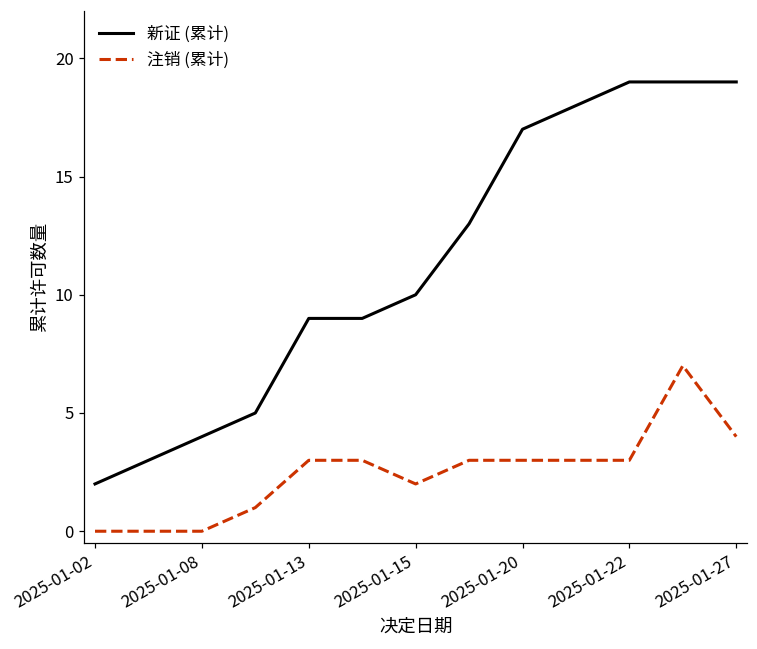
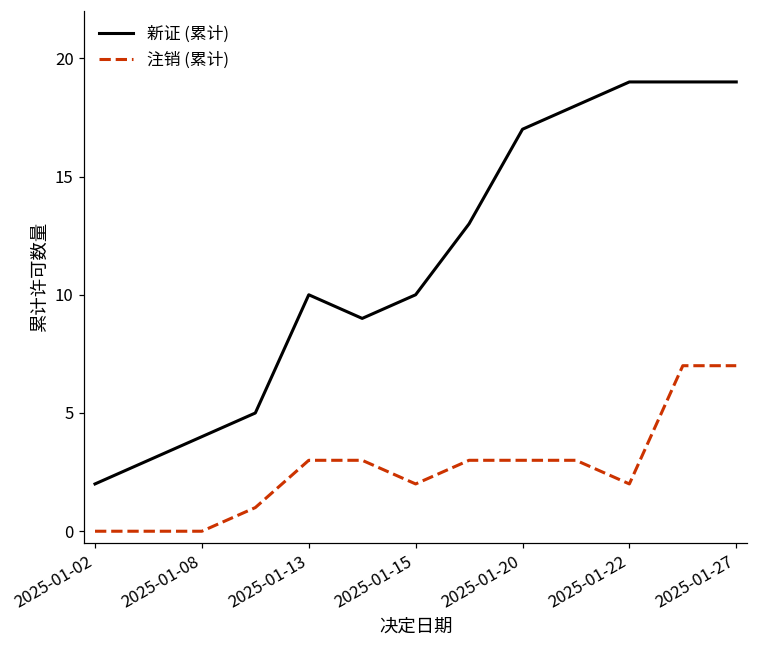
新证 (累计), 2025-01-13: 9 -> 10
注销 (累计), 2025-01-22: 3 -> 2
注销 (累计), 2025-01-27: 4 -> 7
